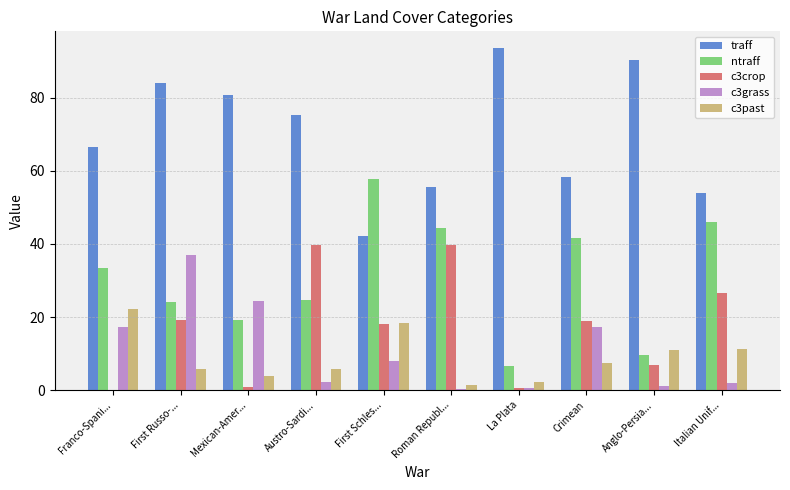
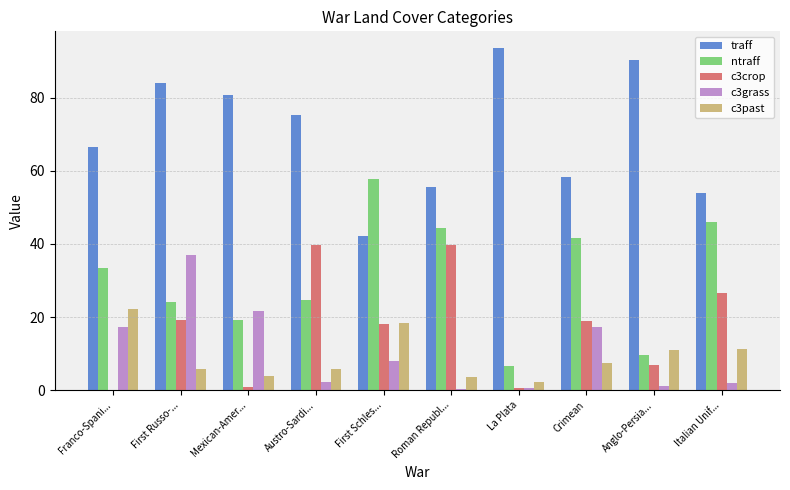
c3grass, Mexican-Amer...: 24 -> 22
c3past, Roman Republ...: 1 -> 4
